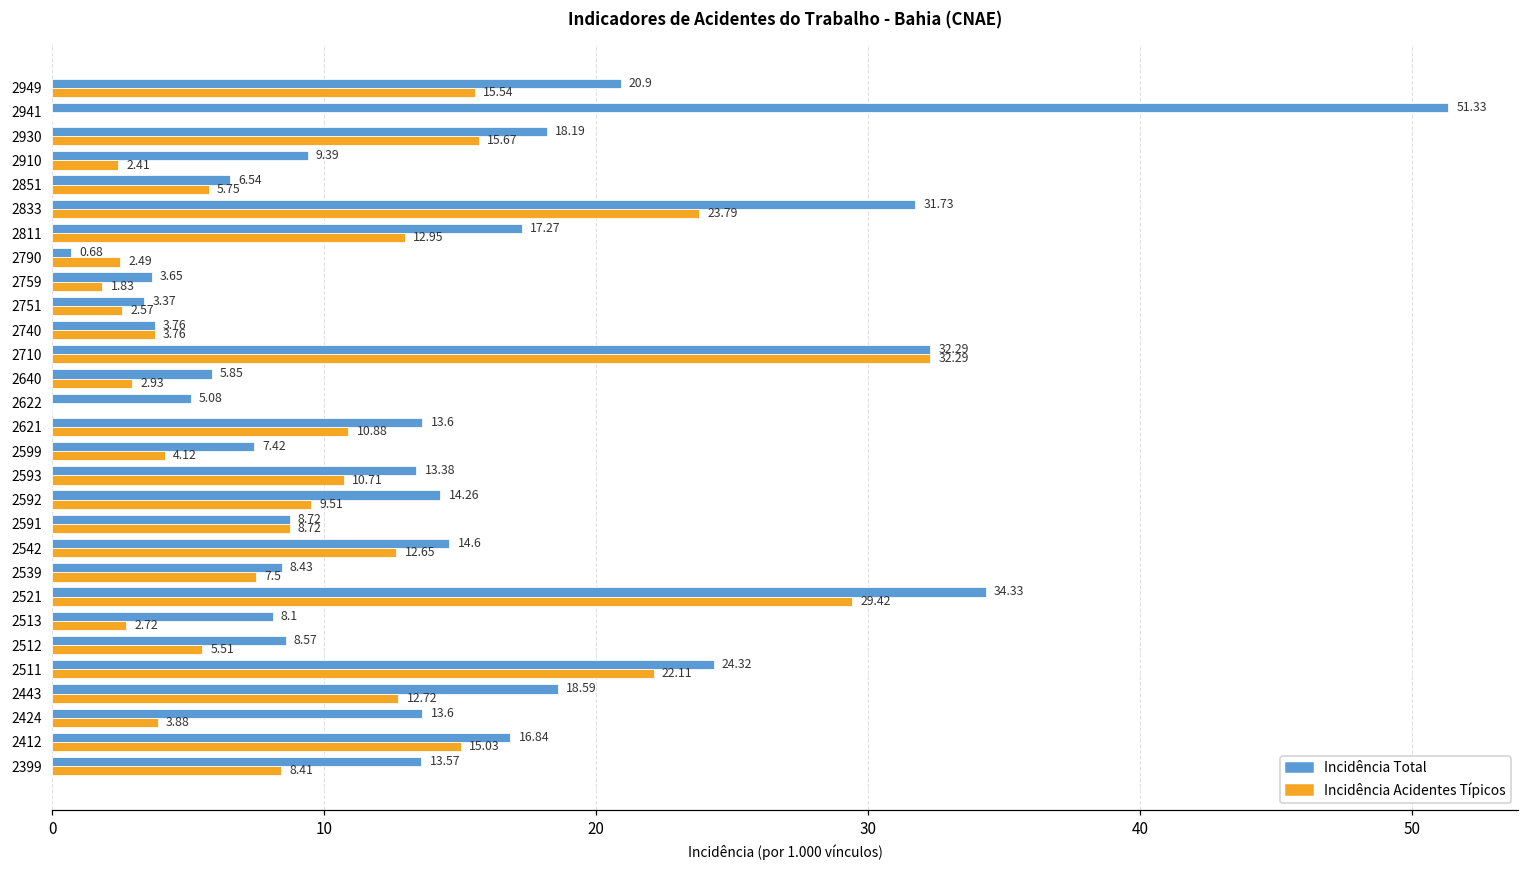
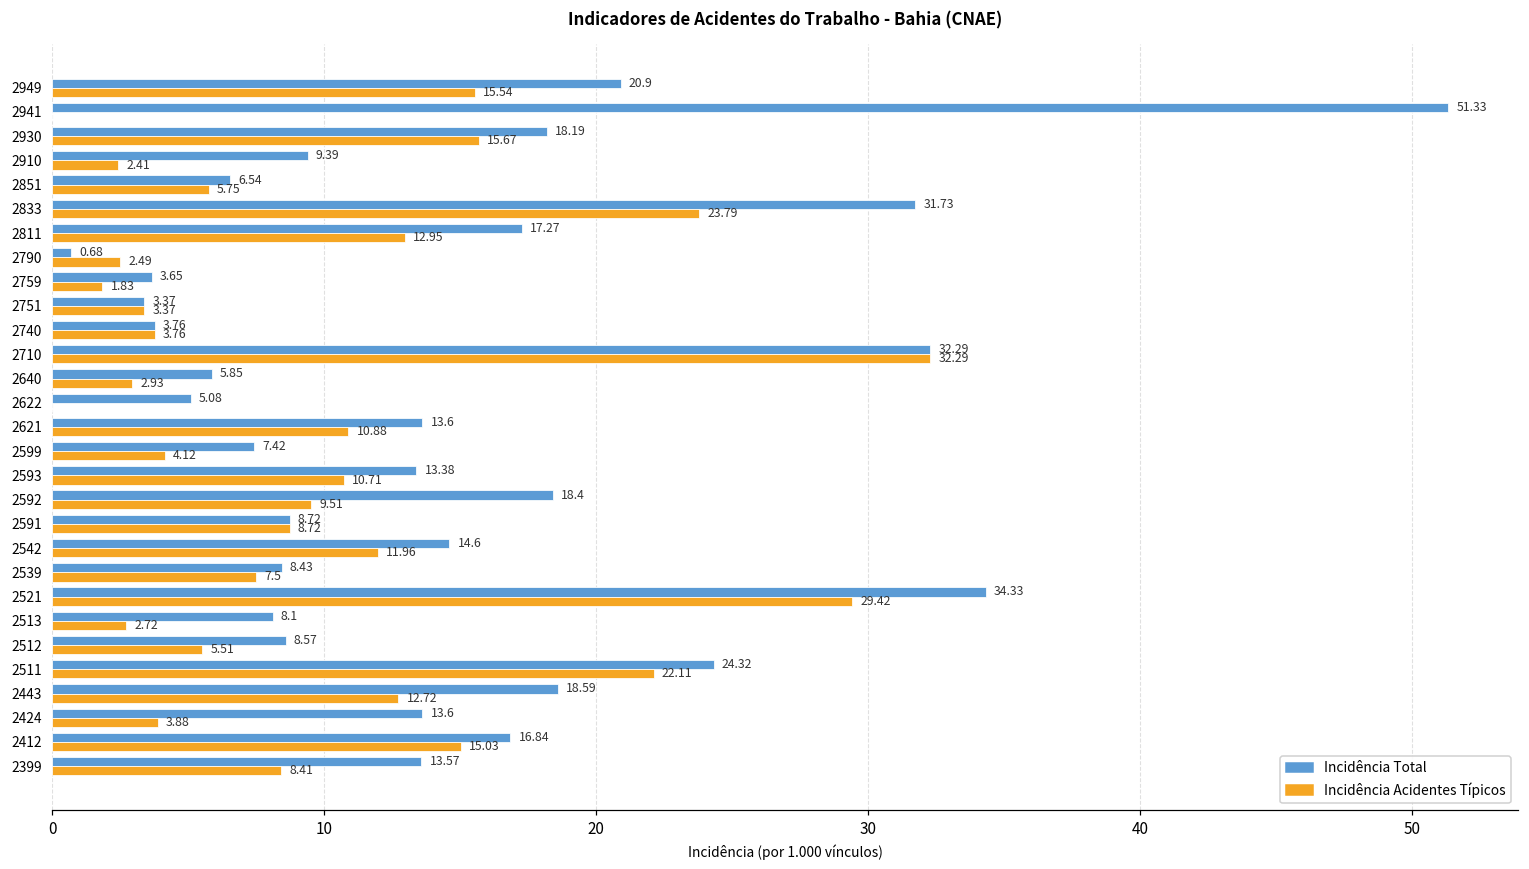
Incidência Acidentes Típicos, 2751: 2.57 -> 3.37
Incidência Total, 2592: 14.26 -> 18.4
Incidência Acidentes Típicos, 2542: 12.65 -> 11.96
